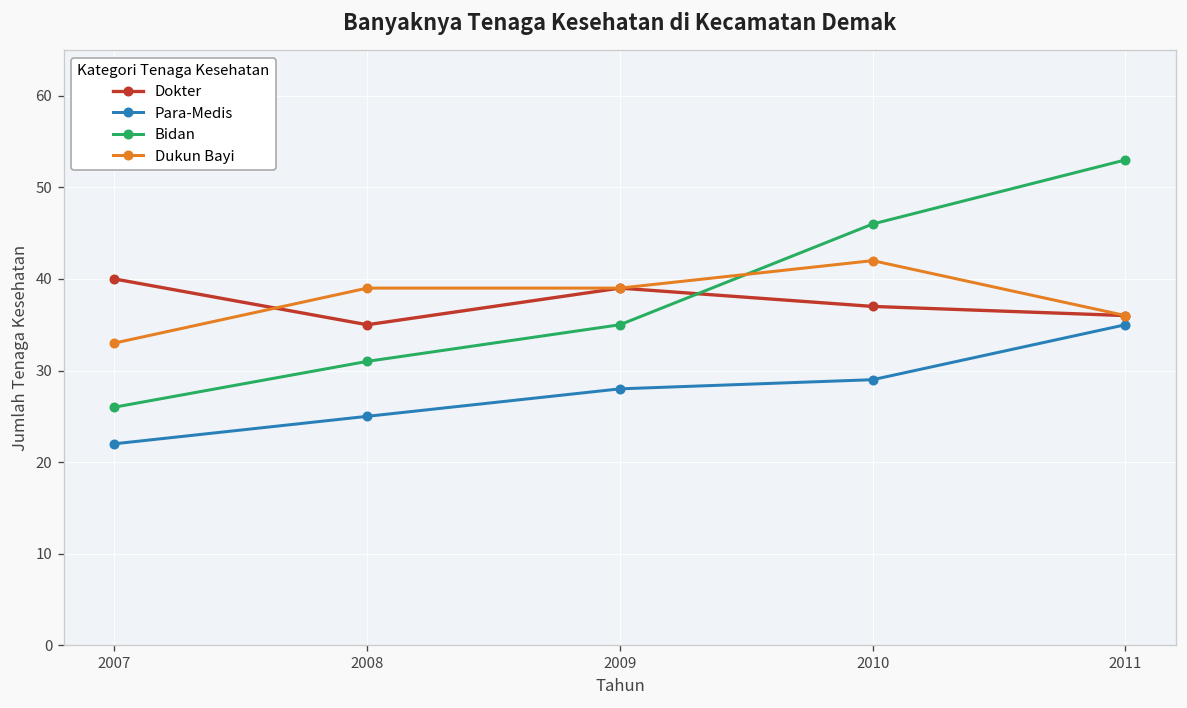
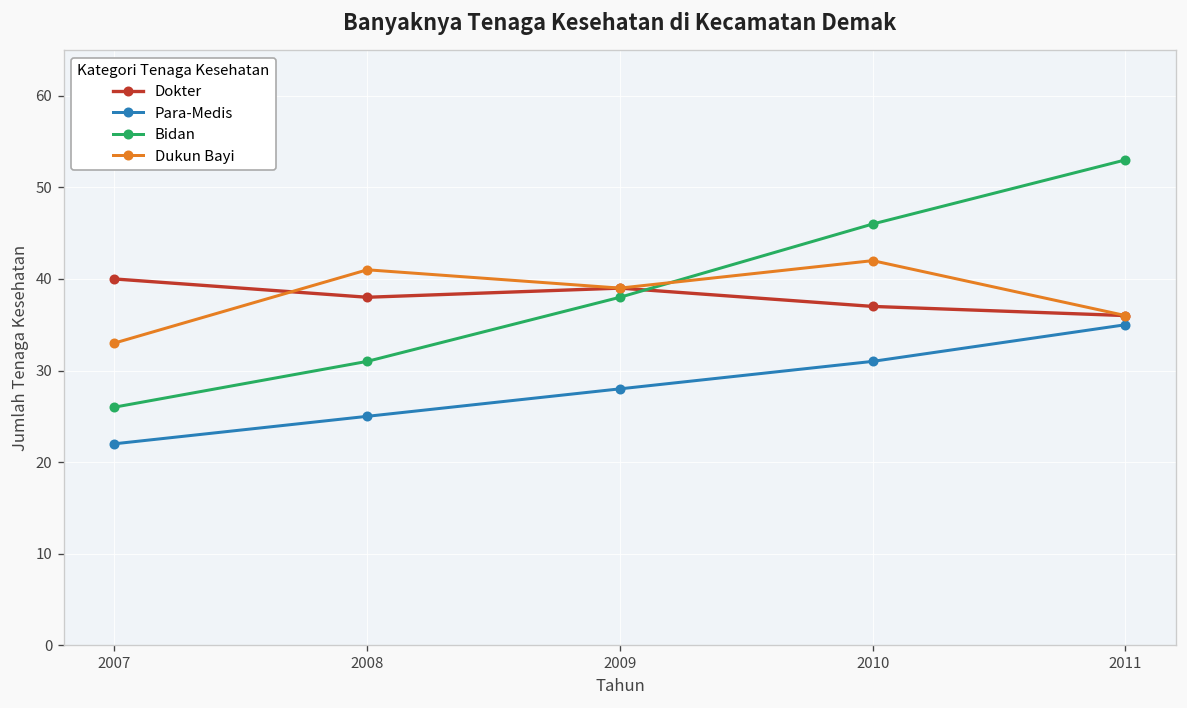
Dokter, 2008: 35 -> 38
Dukun Bayi, 2008: 39 -> 41
Bidan, 2009: 35 -> 38
Para-Medis, 2010: 29 -> 31
